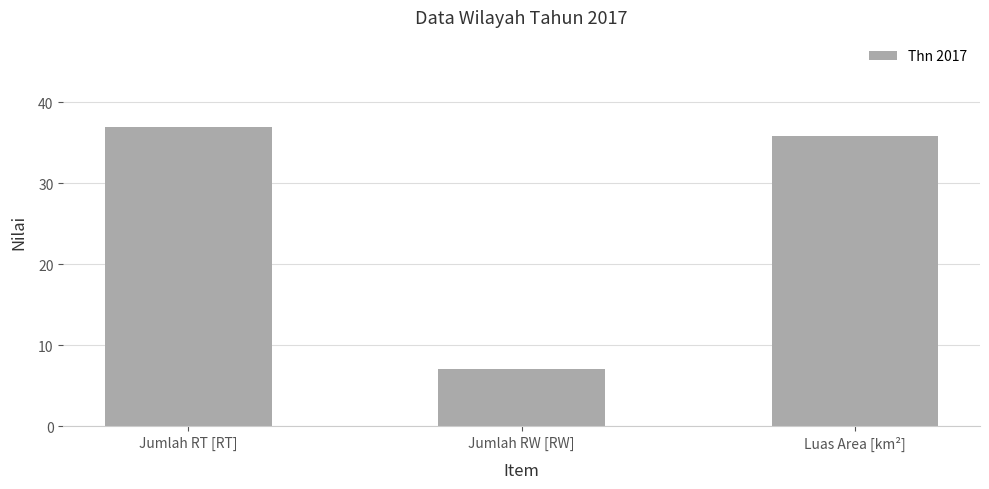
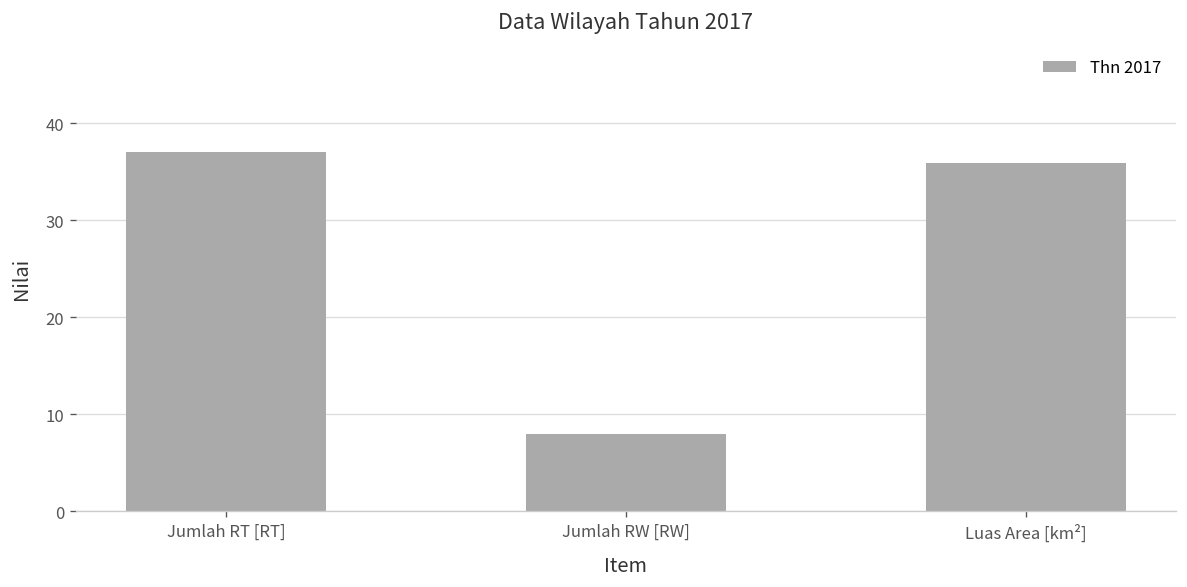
Jumlah RW [RW]: 7 -> 8
